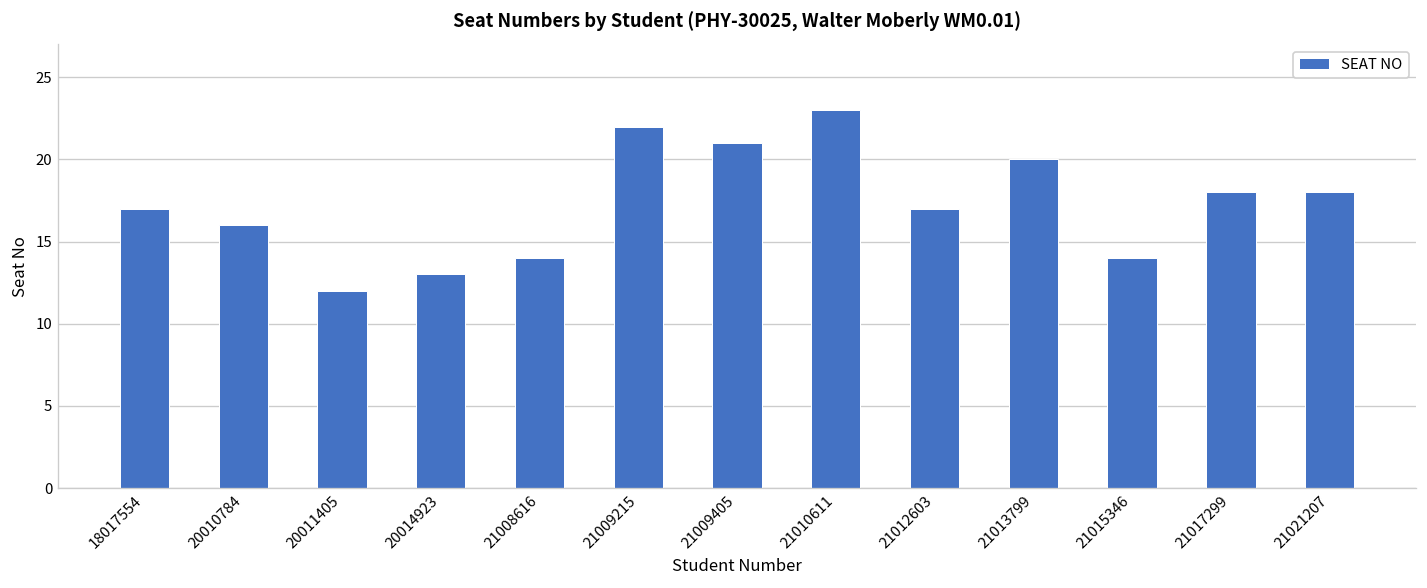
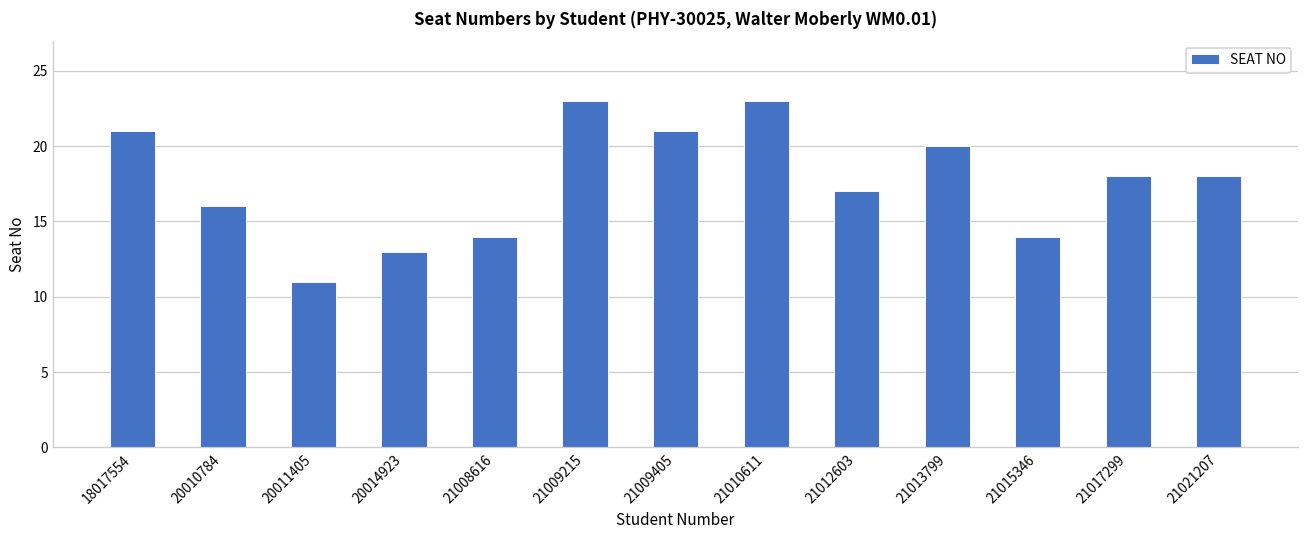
18017554: 17 -> 21
20011405: 12 -> 11
21009215: 22 -> 23
